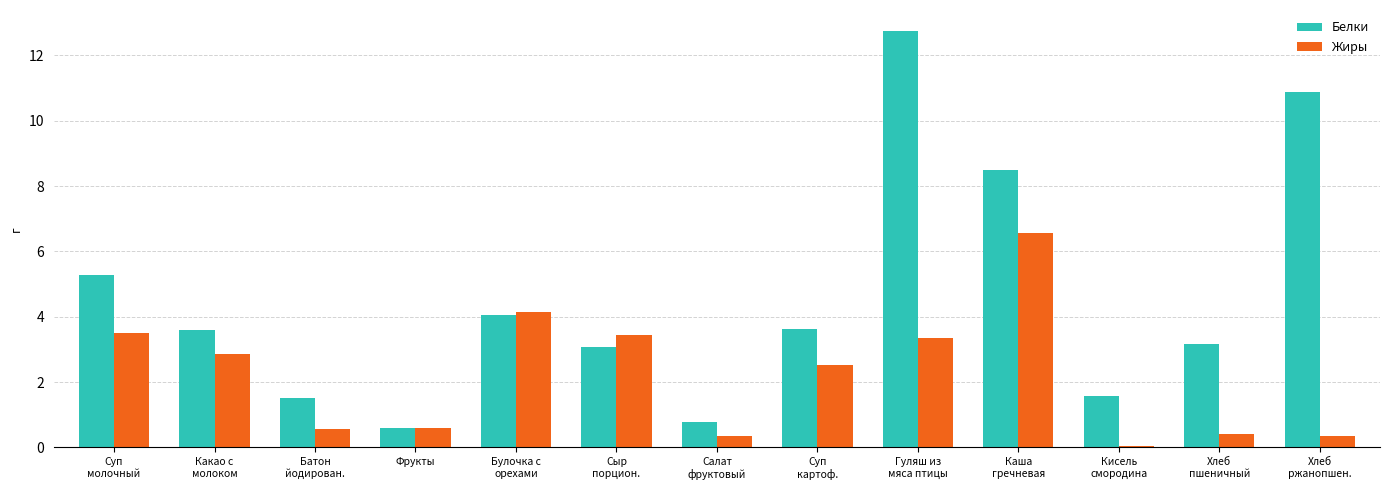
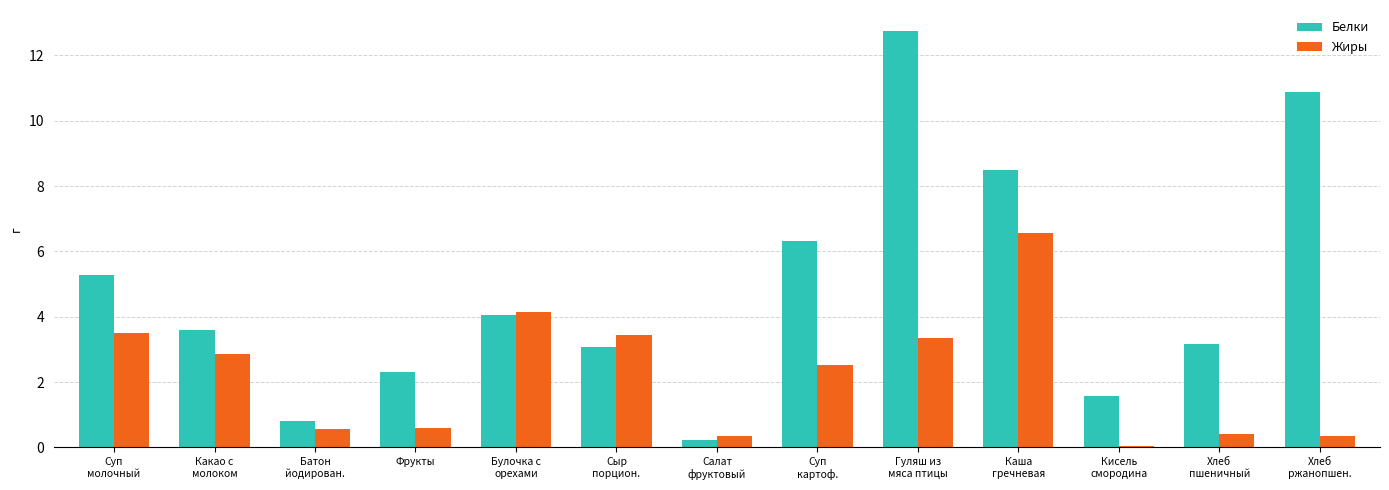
Белки, Батон йодирован.: 1.5 -> 0.8
Белки, Фрукты: 0.6 -> 2.3
Белки, Салат фруктовый: 0.8 -> 0.2
Белки, Суп картоф.: 3.6 -> 6.3
